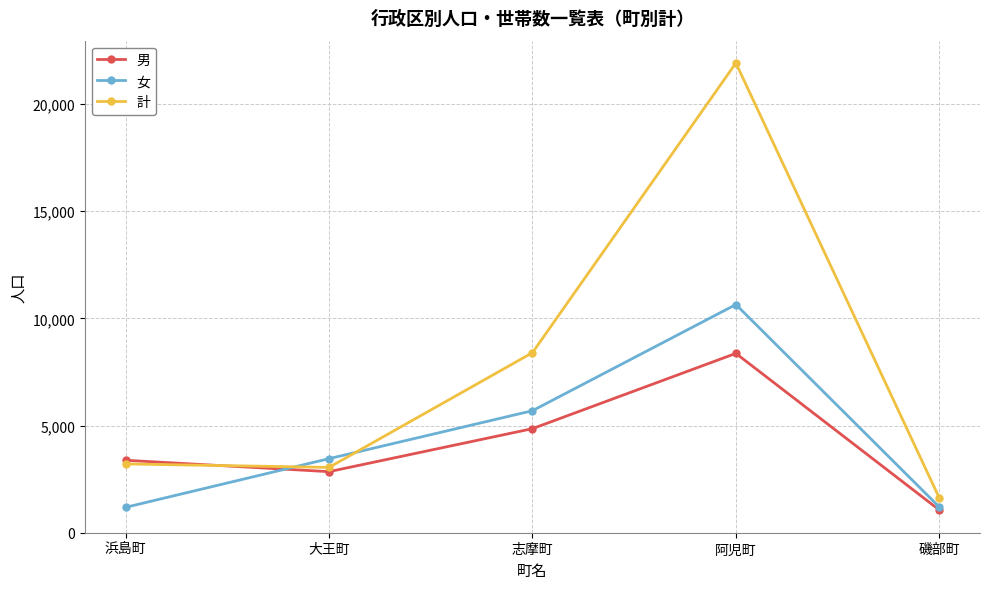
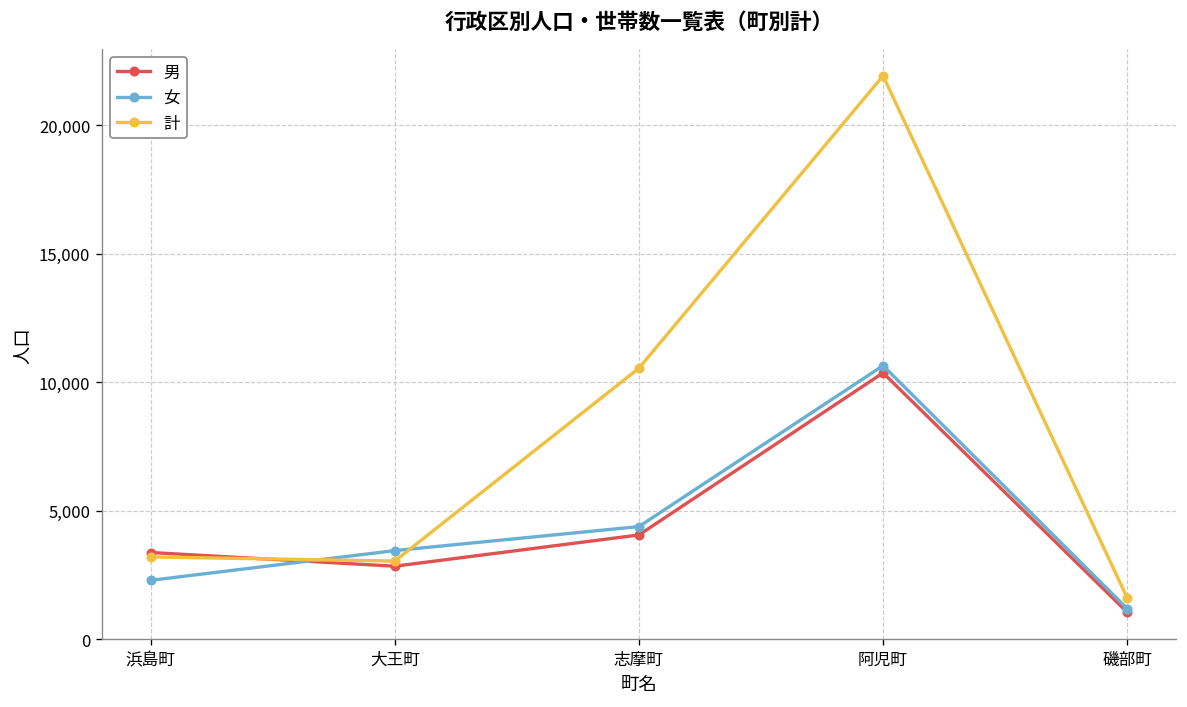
女, 浜島町: 1,200 -> 2,300
男, 志摩町: 4,900 -> 4,100
女, 志摩町: 5,700 -> 4,400
計, 志摩町: 8,400 -> 10,500
男, 阿児町: 8,400 -> 10,400
